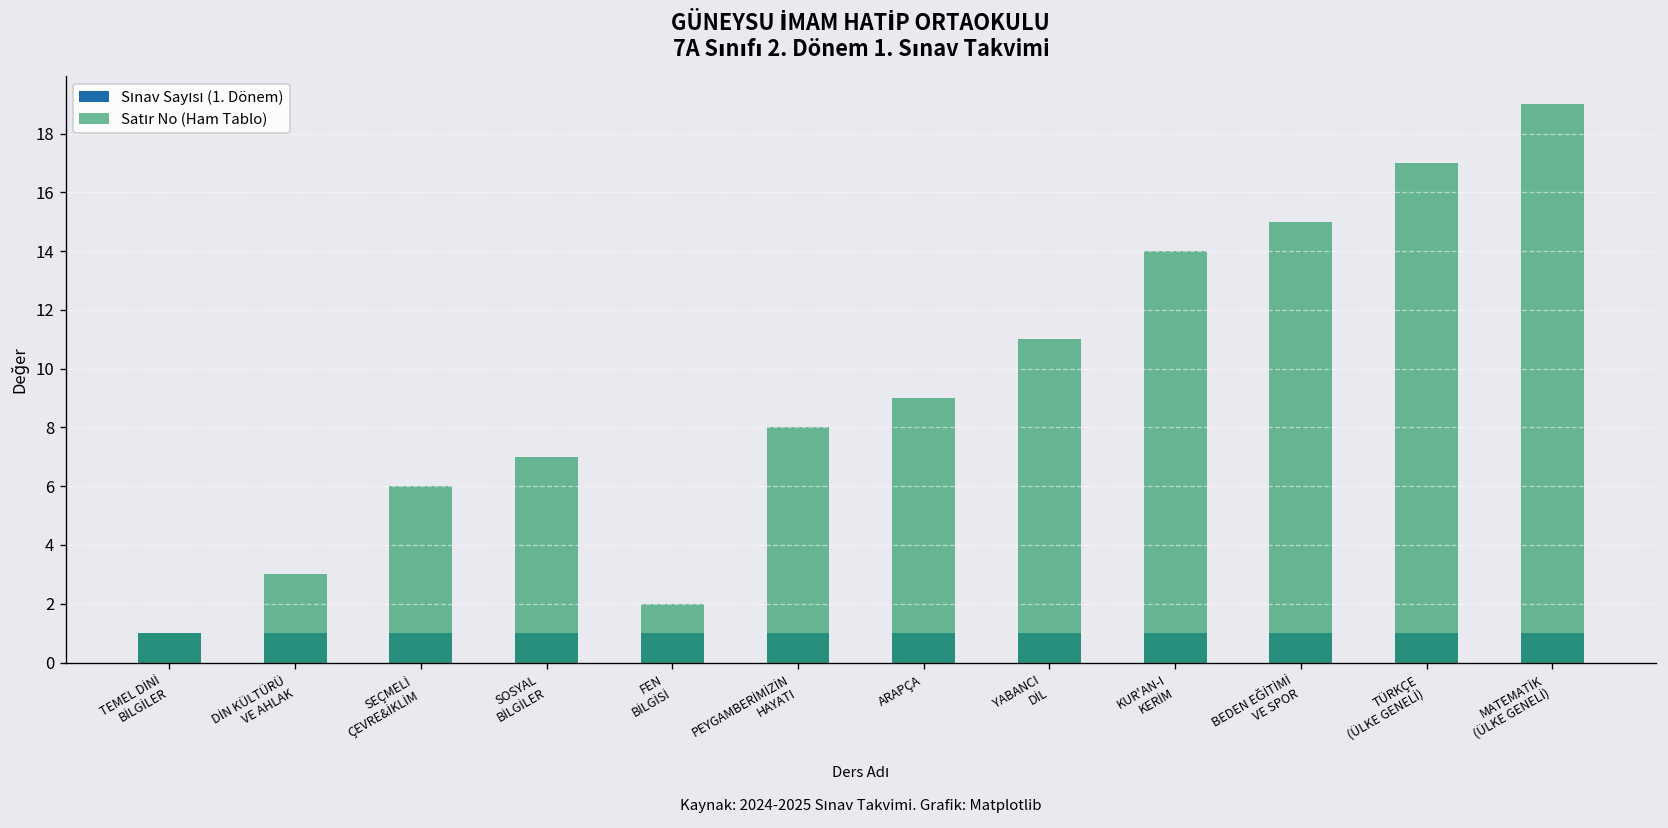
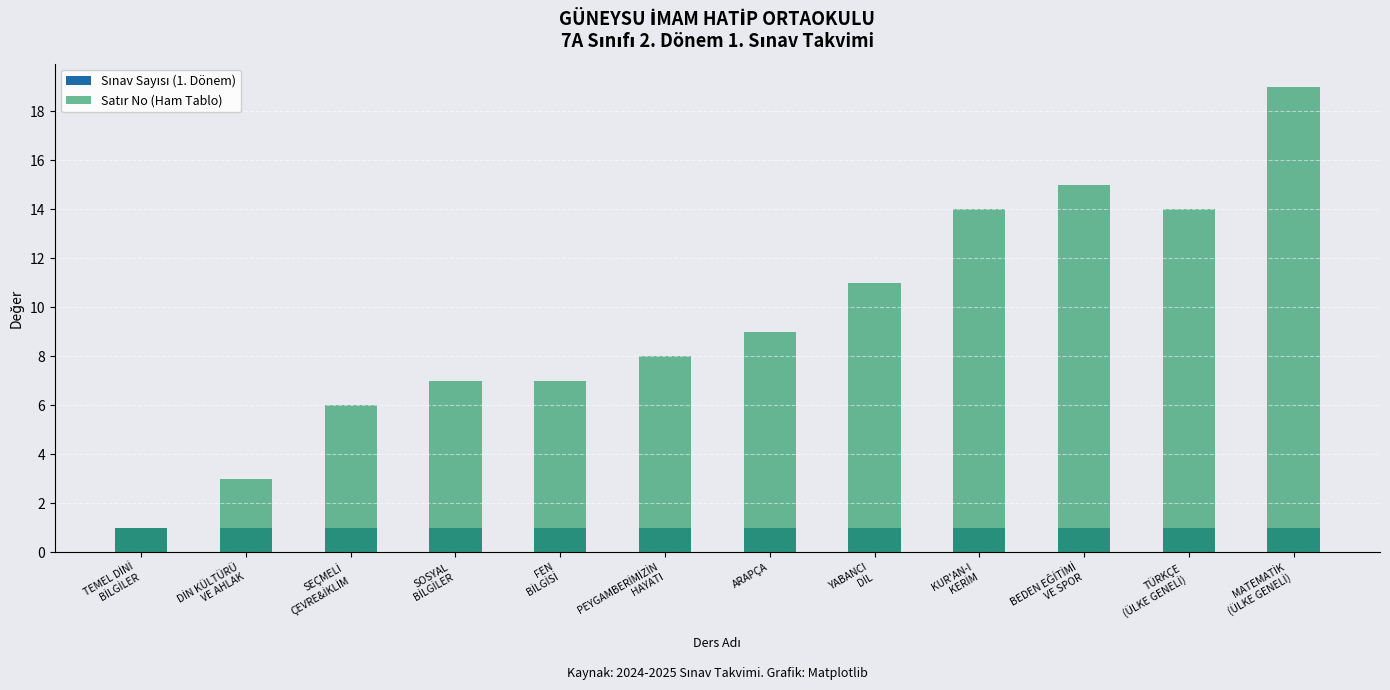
Satır No (Ham Tablo), FEN BİLGİSİ: 2 -> 7
Satır No (Ham Tablo), TÜRKÇE (ÜLKE GENELİ): 17 -> 14
